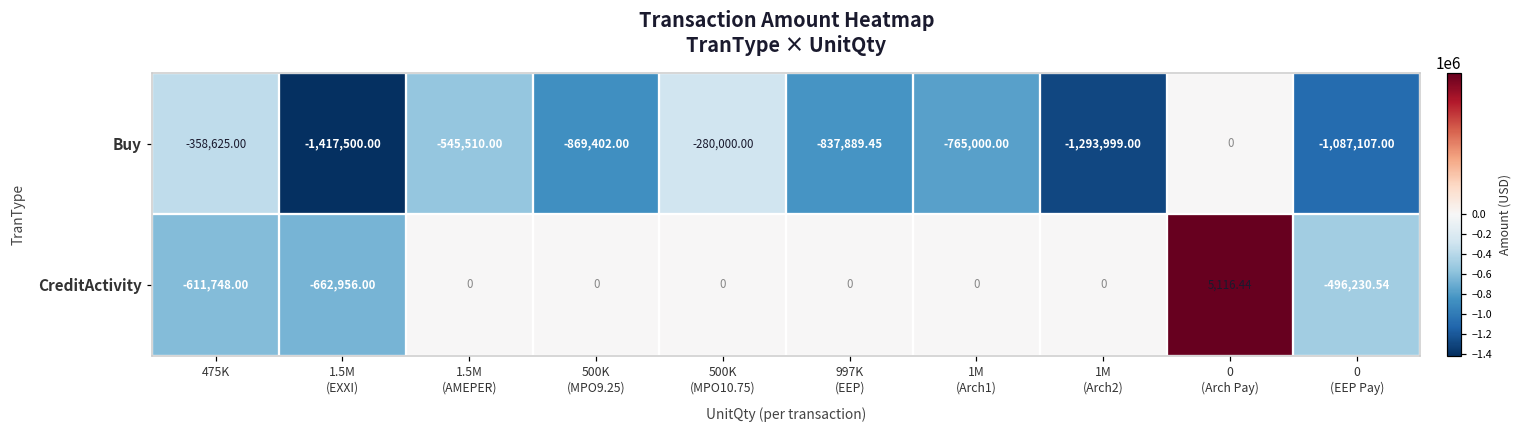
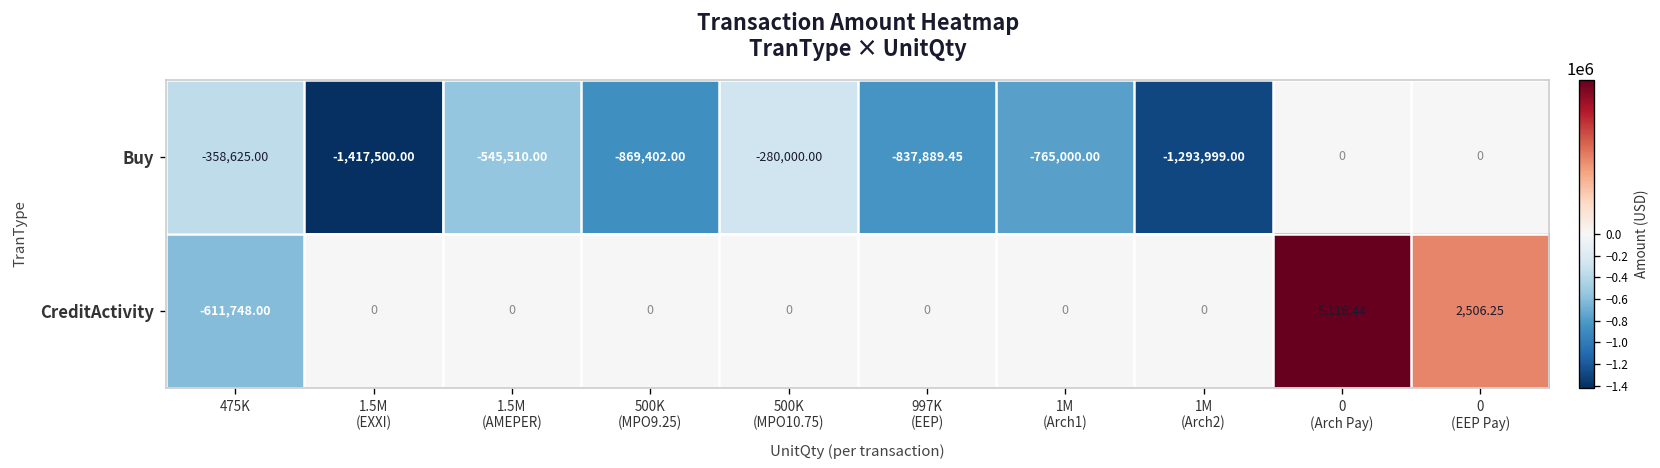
Buy, 0 (EEP Pay): -1,087,107.00 -> 0
CreditActivity, 1.5M (EXXI): -662,956.00 -> 0
CreditActivity, 0 (EEP Pay): -496,230.54 -> 2,506.25
